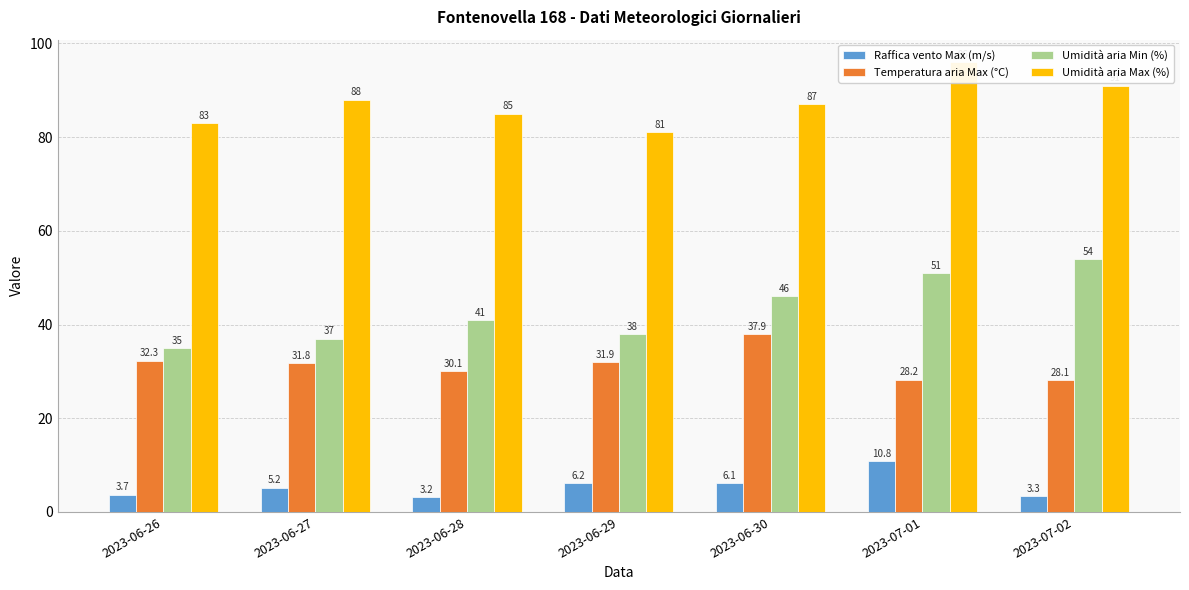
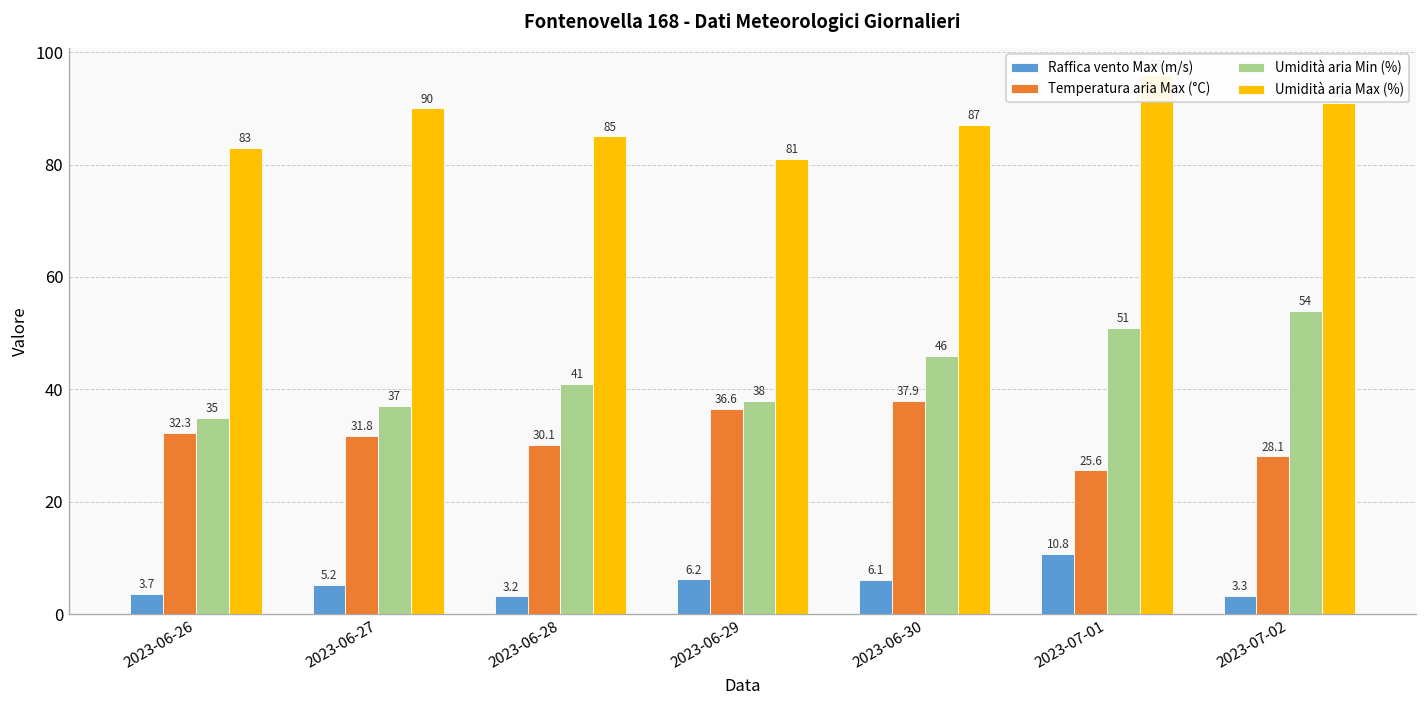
Umidità aria Max (%), 2023-06-27: 88 -> 90
Temperatura aria Max (°C), 2023-06-29: 31.9 -> 36.6
Temperatura aria Max (°C), 2023-07-01: 28.2 -> 25.6
